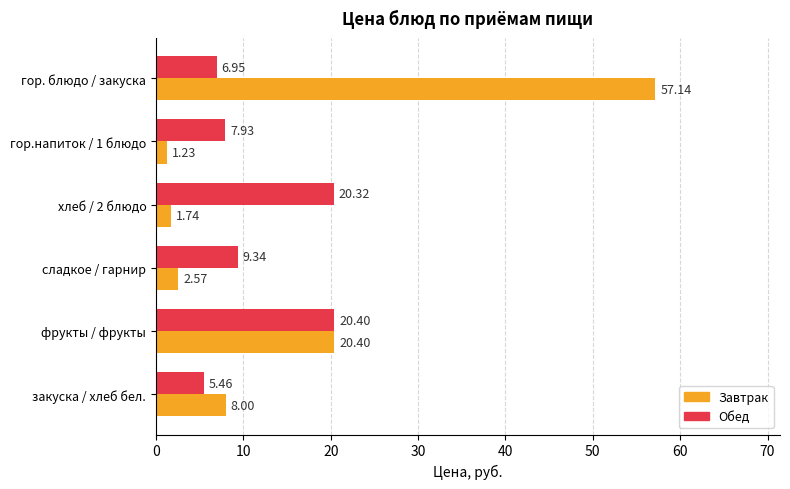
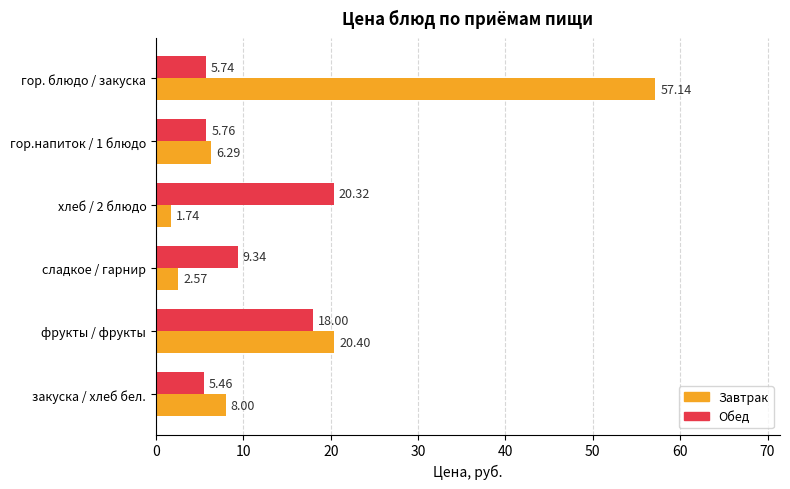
Обед, гор. блюдо / закуска: 6.95 -> 5.74
Обед, гор.напиток / 1 блюдо: 7.93 -> 5.76
Завтрак, гор.напиток / 1 блюдо: 1.23 -> 6.29
Обед, фрукты / фрукты: 20.40 -> 18.00
